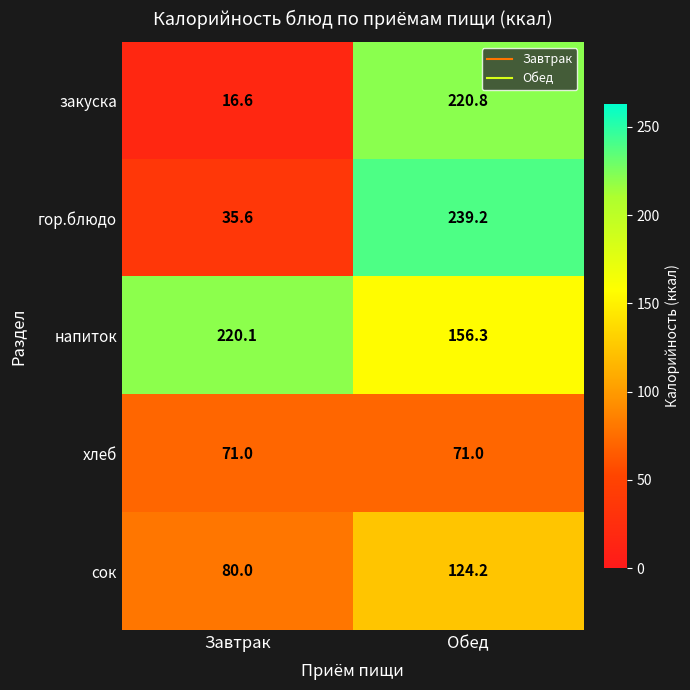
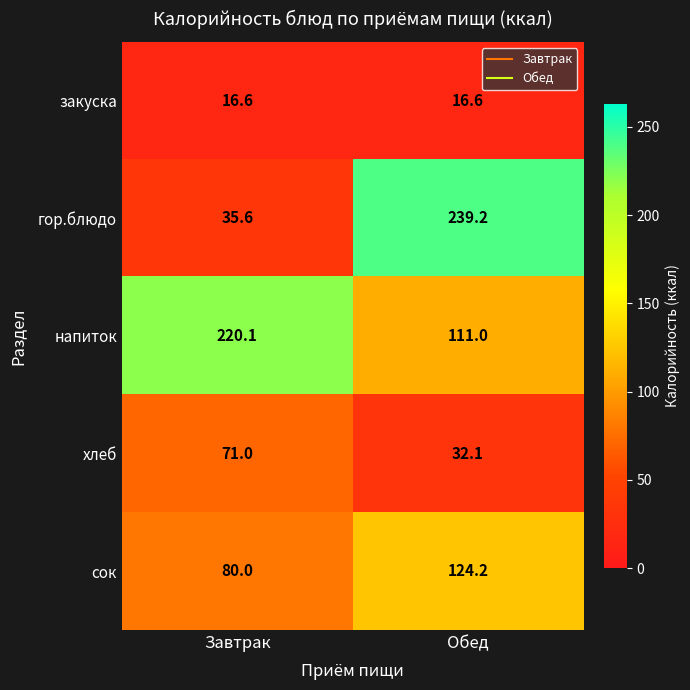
закуска, Обед: 220.8 -> 16.6
напиток, Обед: 156.3 -> 111.0
хлеб, Обед: 71.0 -> 32.1
